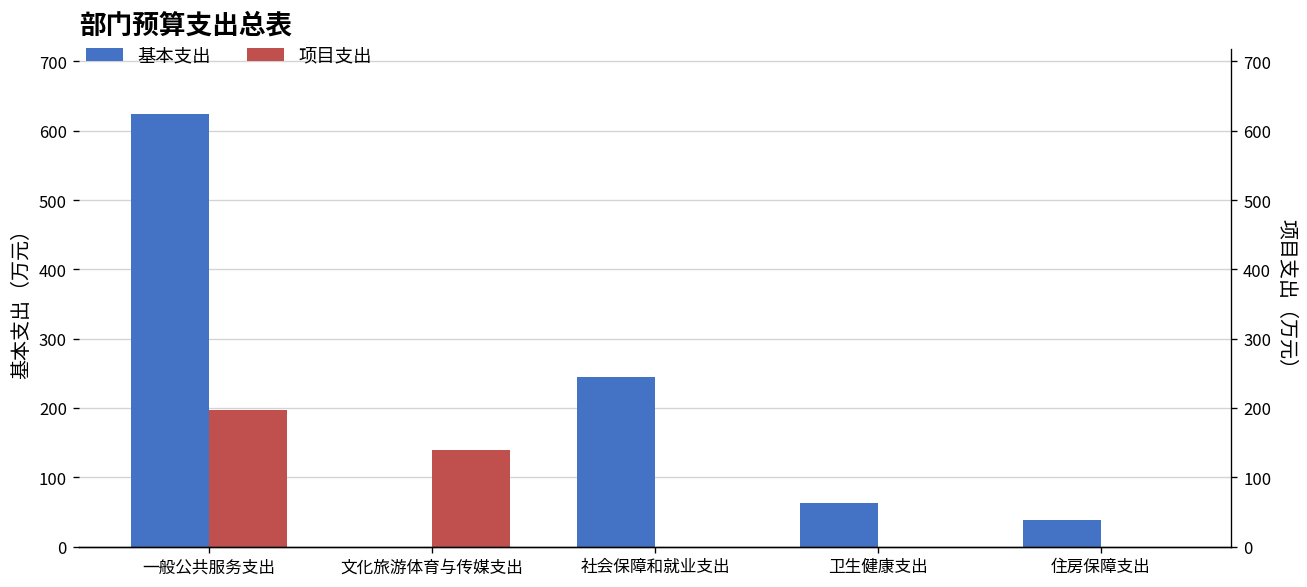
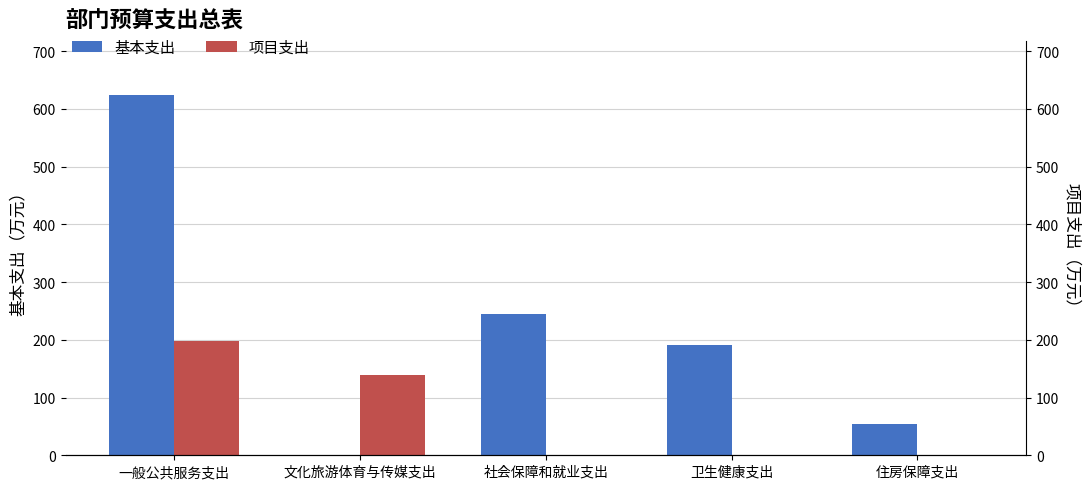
基本支出, 卫生健康支出: 60 -> 190
基本支出, 住房保障支出: 40 -> 50
